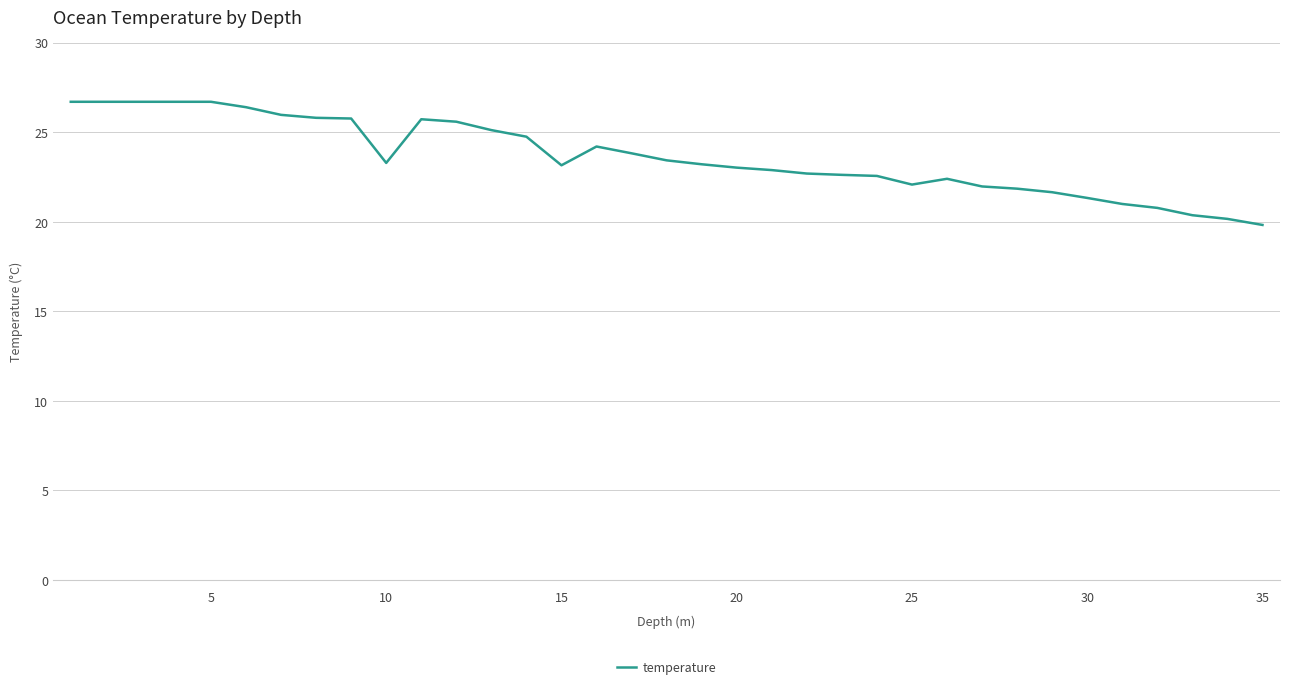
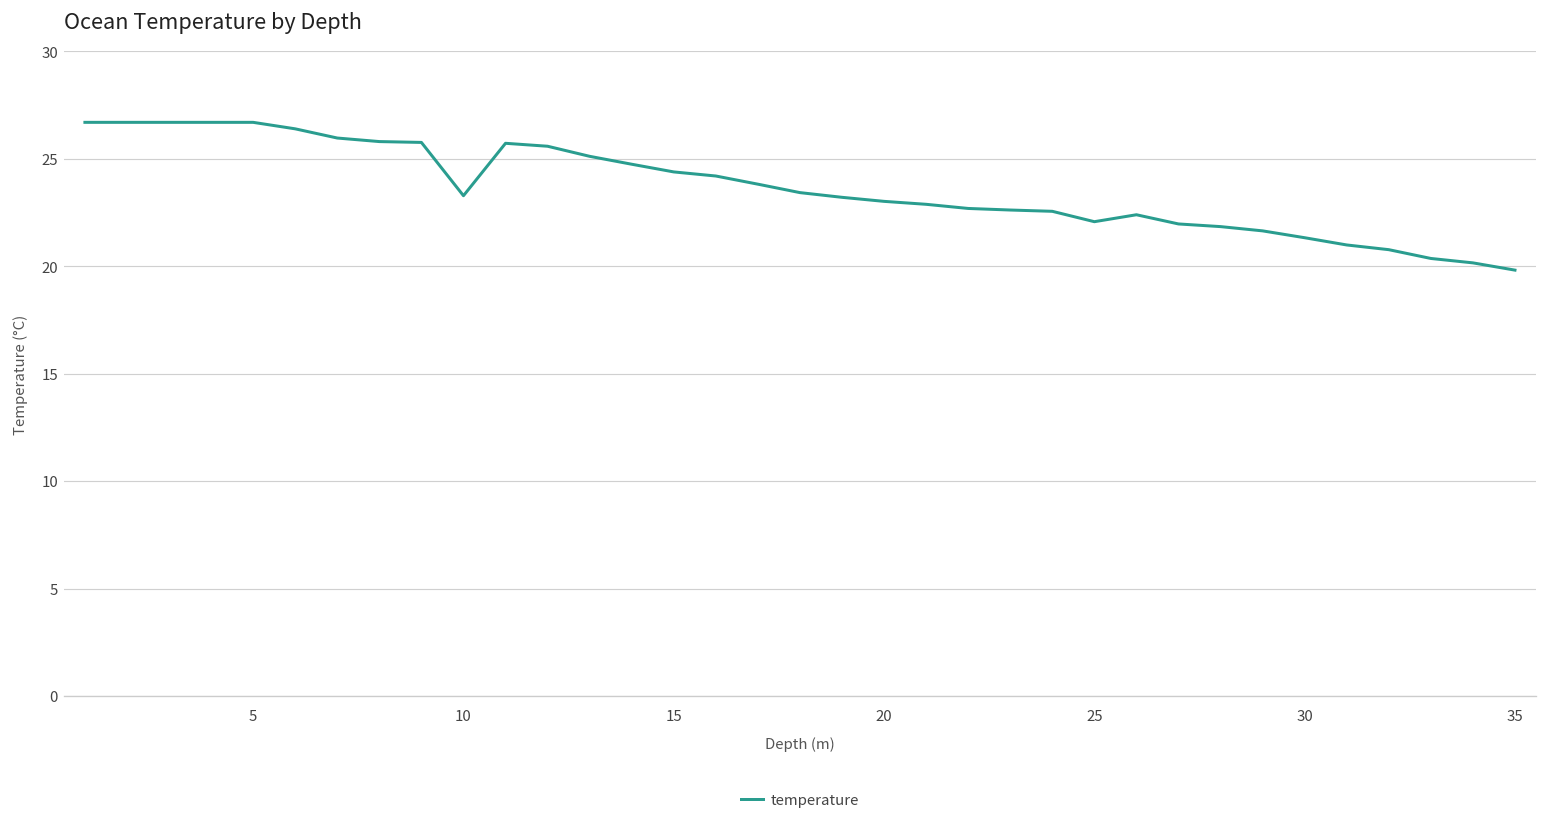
15: 23.2 -> 24.4
